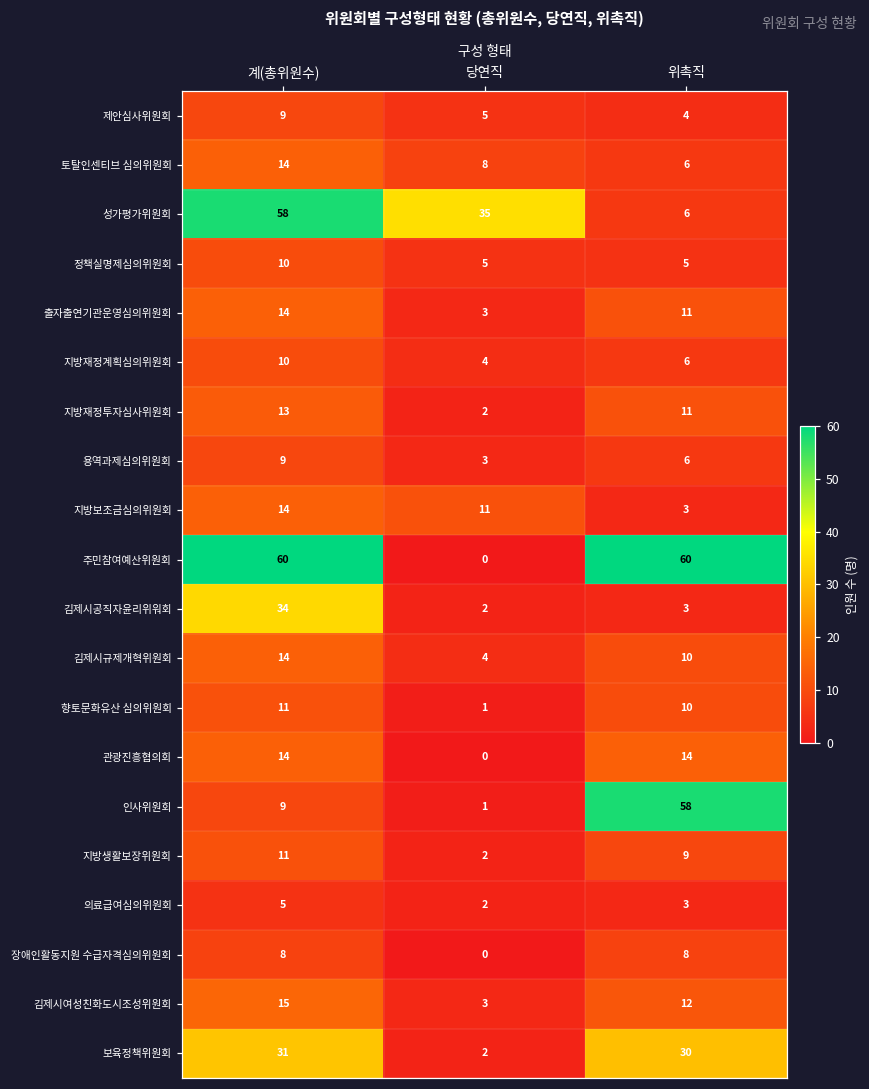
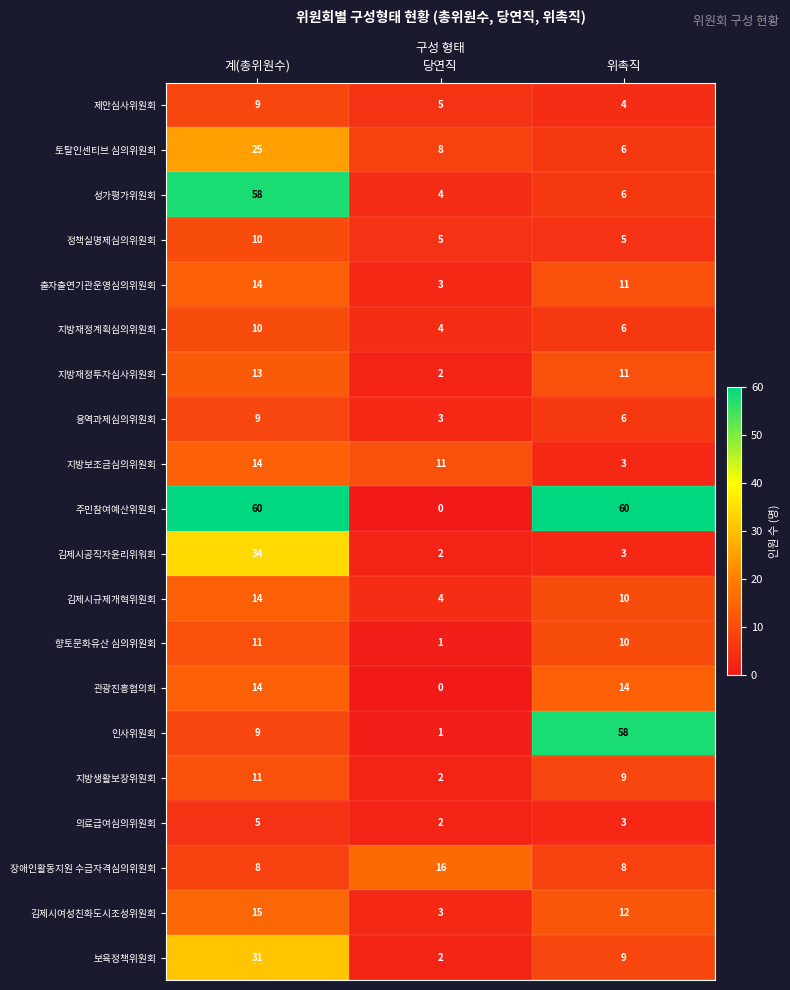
토탈인센티브 심의위원회, 계(총위원수): 14 -> 25
성가평가위원회, 당연직: 35 -> 4
장애인활동지원 수급자격심의위원회, 당연직: 0 -> 16
보육정책위원회, 위촉직: 30 -> 9
